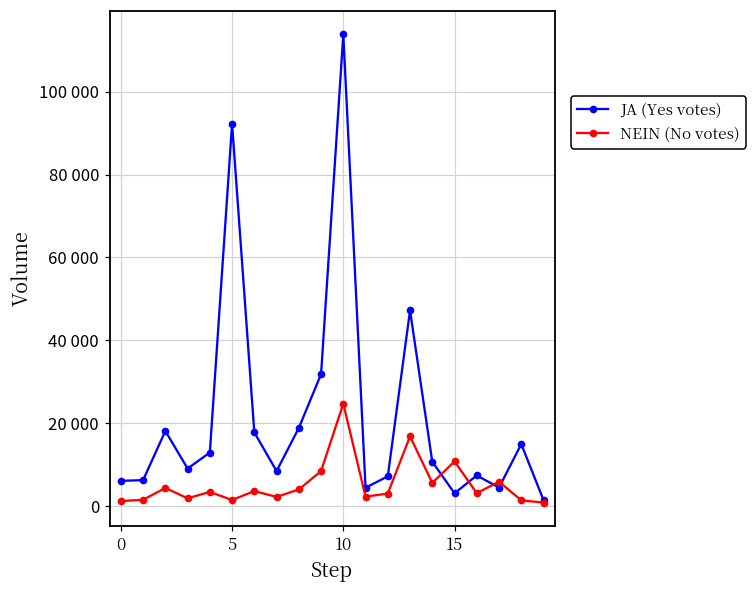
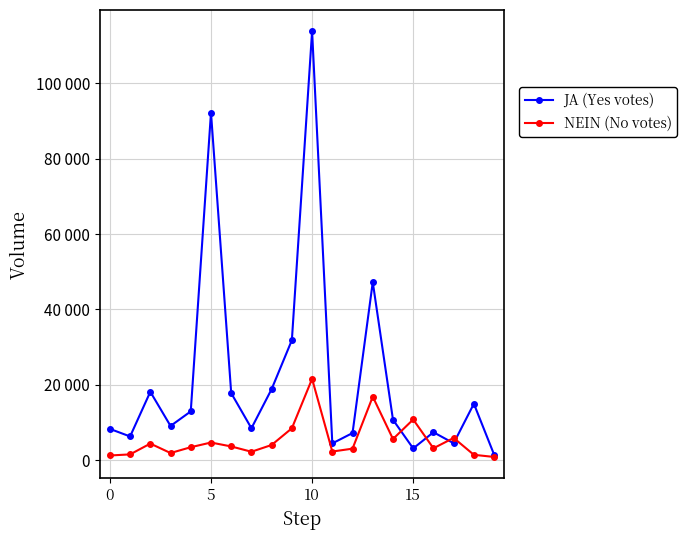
JA (Yes votes), 0: 6000 -> 8000
NEIN (No votes), 5: 1000 -> 5000
NEIN (No votes), 10: 25000 -> 22000
